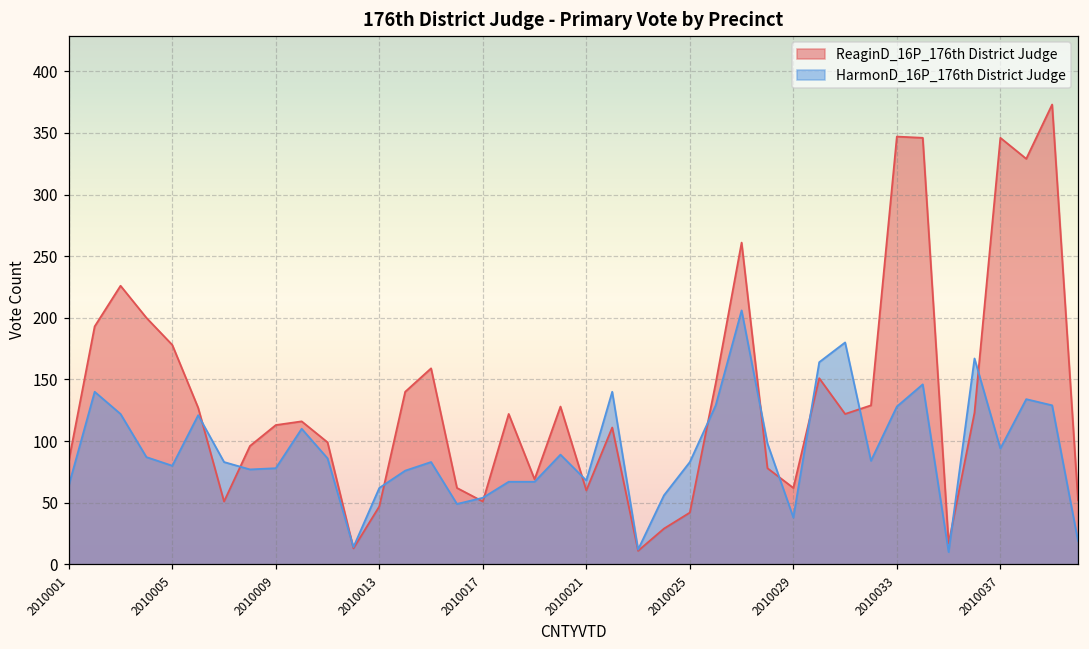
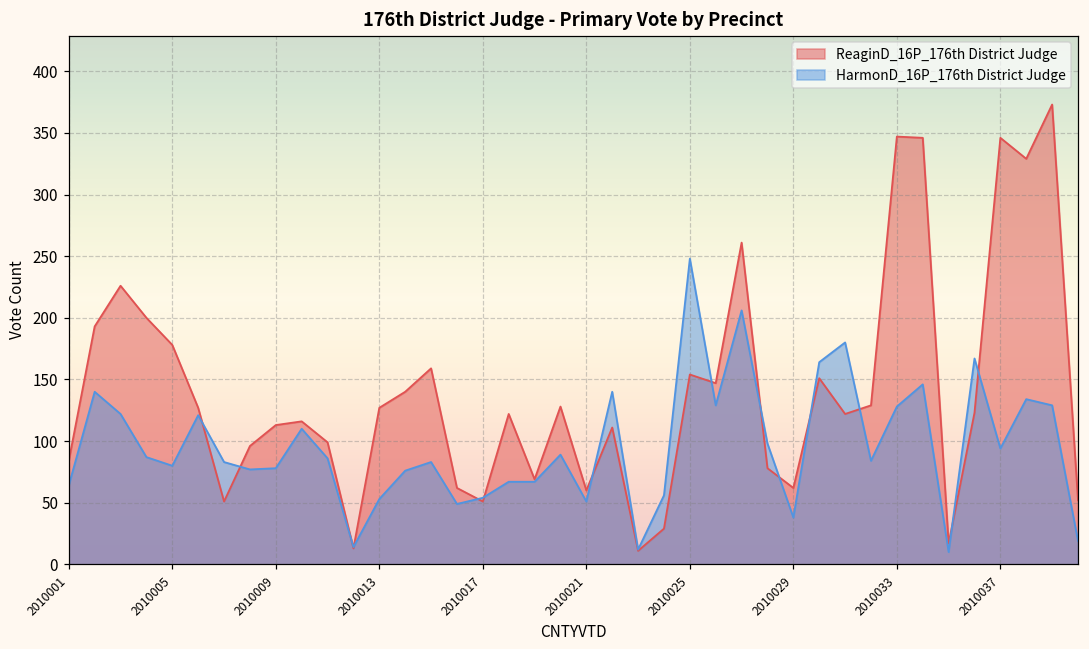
ReaginD_16P_176th District Judge, 2010013: 47 -> 127
HarmonD_16P_176th District Judge, 2010013: 62 -> 53
HarmonD_16P_176th District Judge, 2010021: 68 -> 51
ReaginD_16P_176th District Judge, 2010025: 42 -> 154
HarmonD_16P_176th District Judge, 2010025: 83 -> 248
